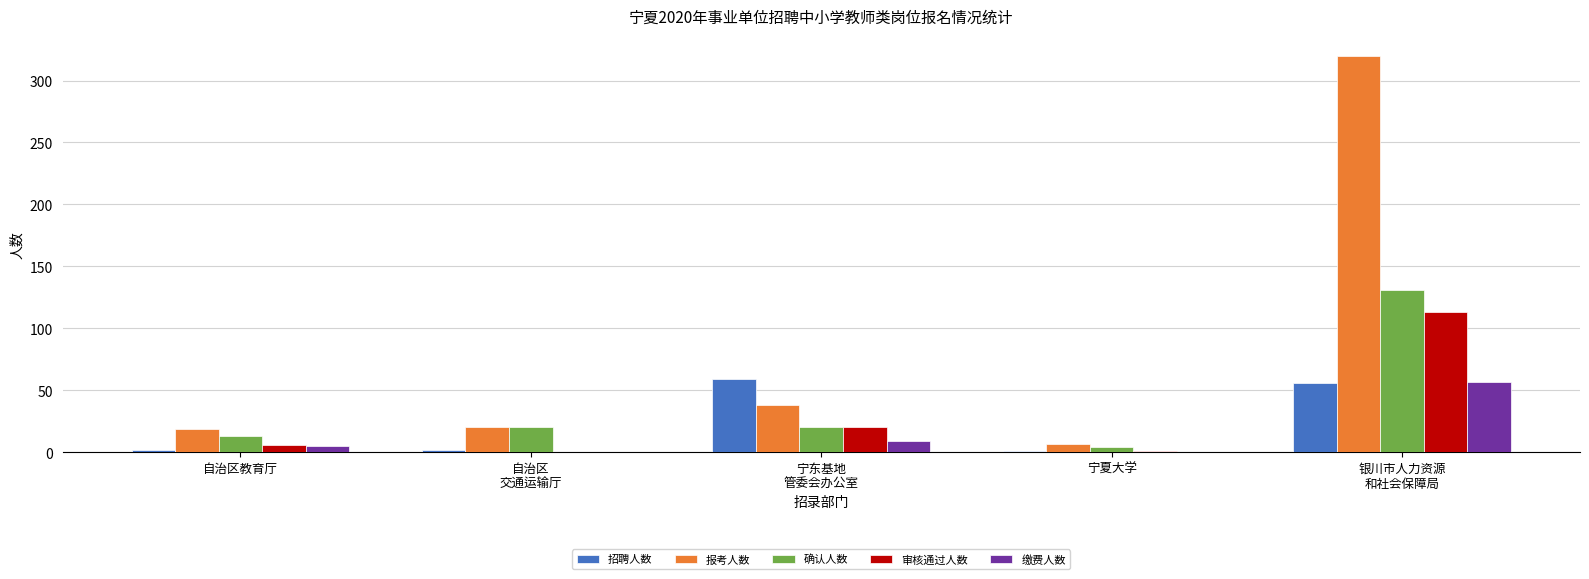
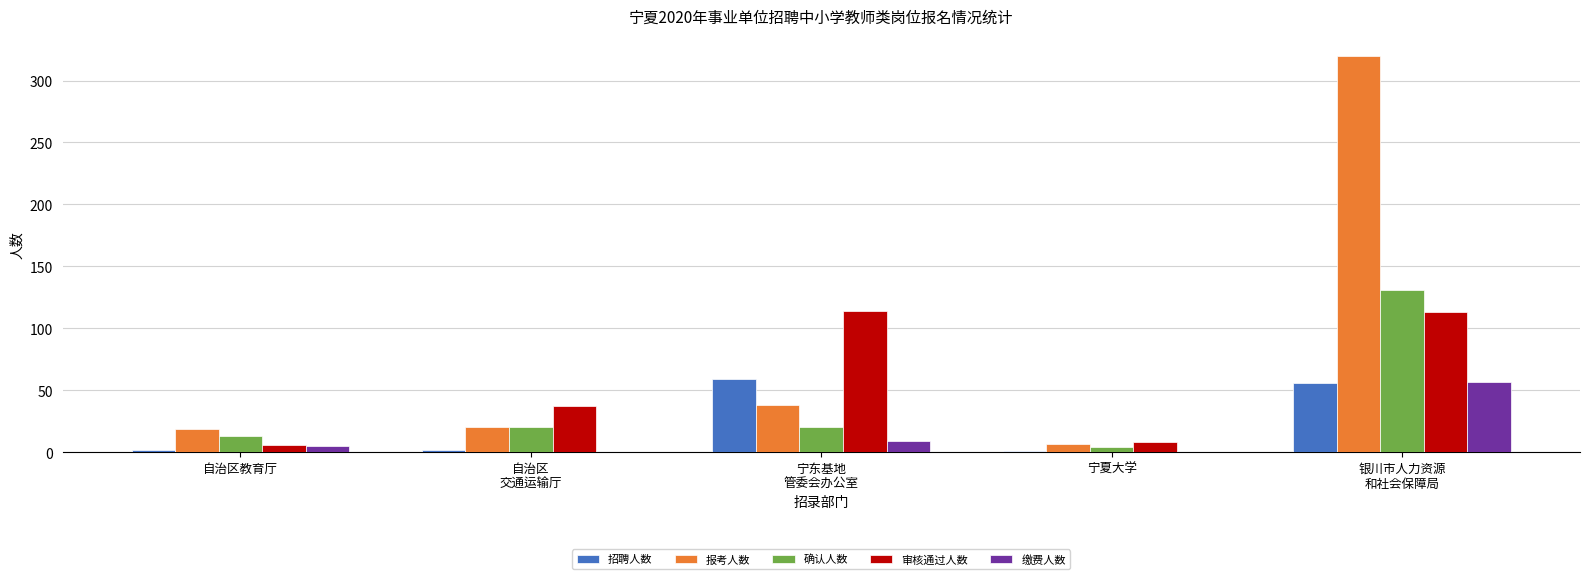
审核通过人数, 自治区 交通运输厅: 0 -> 37
审核通过人数, 宁东基地 管委会办公室: 20 -> 114
审核通过人数, 宁夏大学: 1 -> 8
